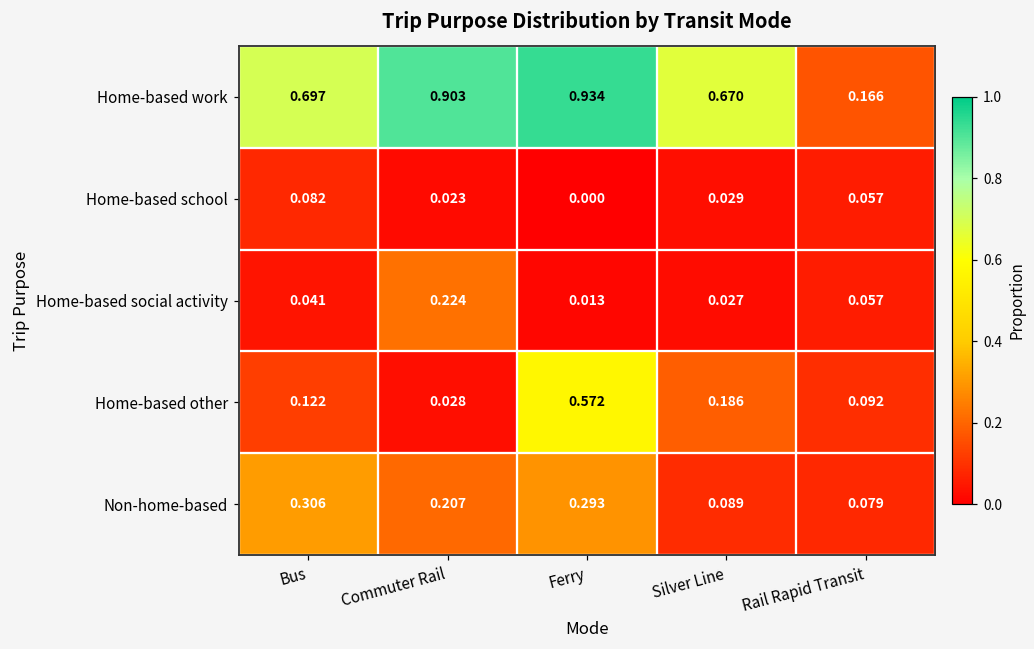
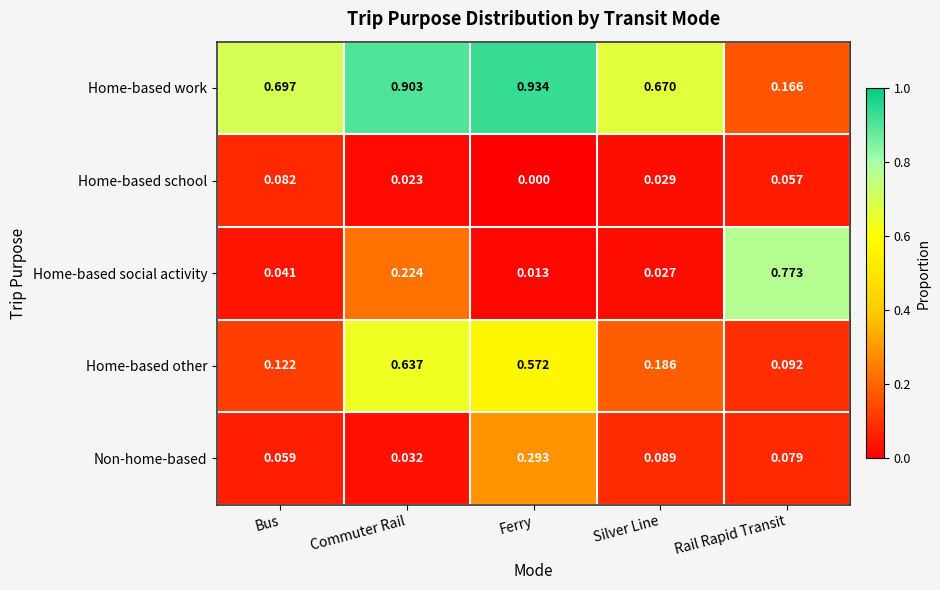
Home-based social activity, Rail Rapid Transit: 0.057 -> 0.773
Home-based other, Commuter Rail: 0.028 -> 0.637
Non-home-based, Bus: 0.306 -> 0.059
Non-home-based, Commuter Rail: 0.207 -> 0.032
